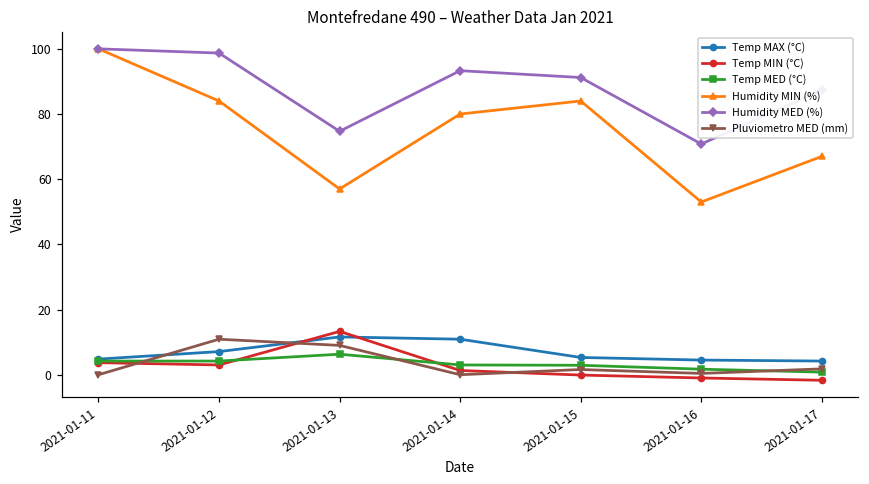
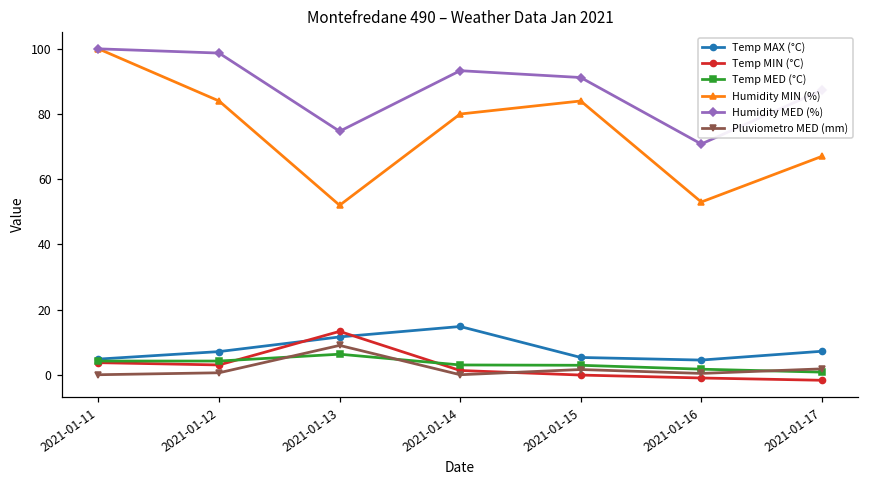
Pluviometro MED (mm), 2021-01-12: 11 -> 1
Humidity MIN (%), 2021-01-13: 57 -> 52
Temp MAX (°C), 2021-01-14: 11 -> 15
Temp MAX (°C), 2021-01-17: 4 -> 7
